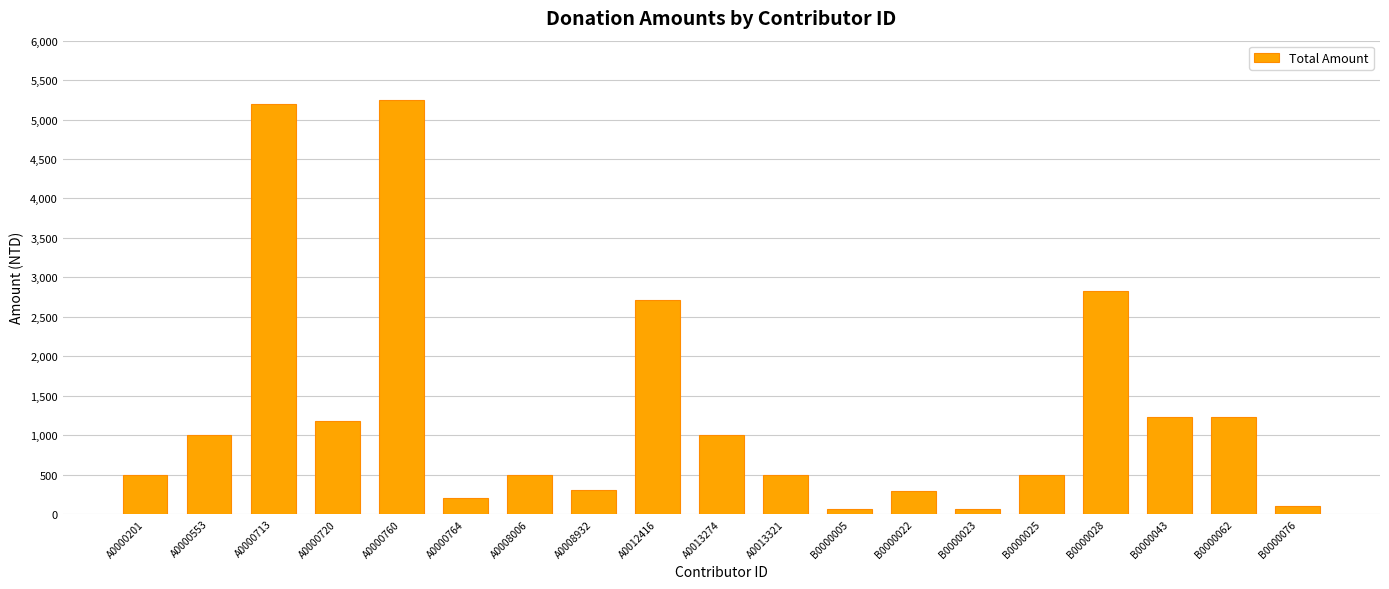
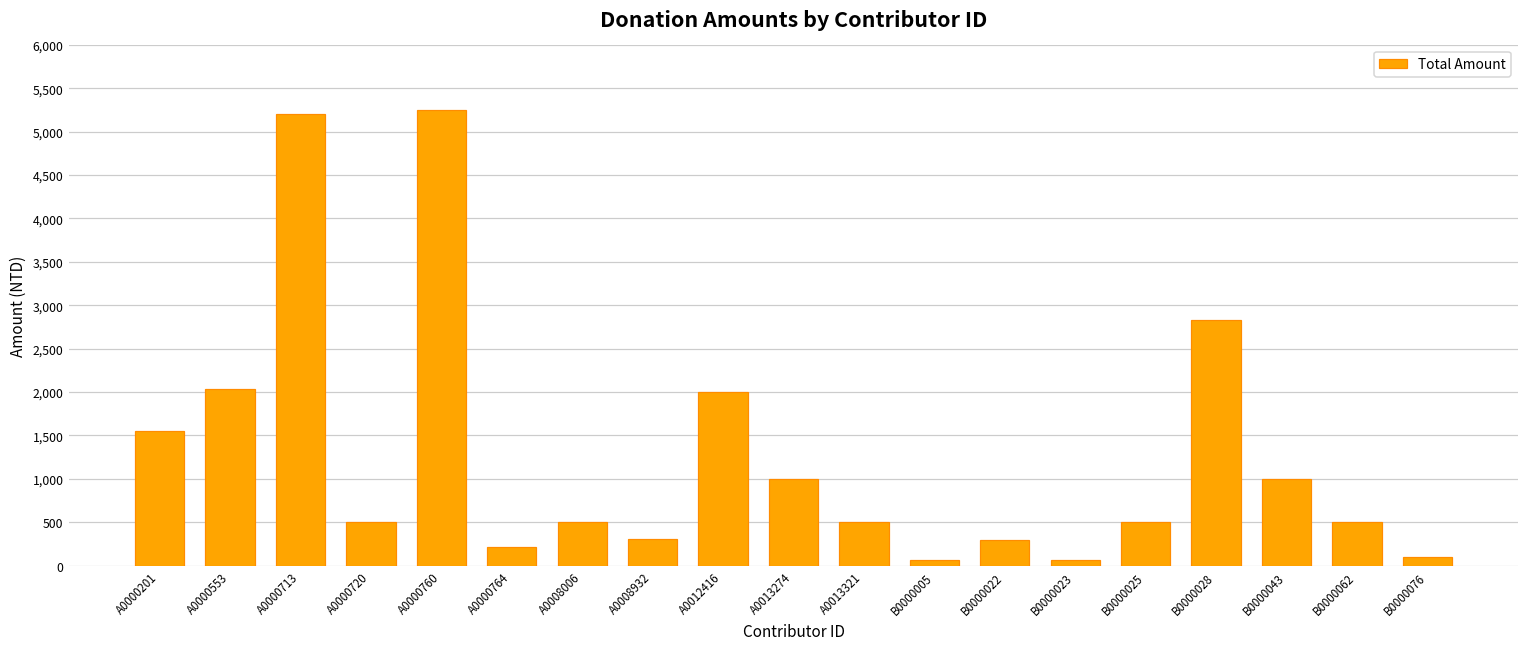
A0000201: 500 -> 1,600
A0000553: 1,000 -> 2,000
A0000720: 1,200 -> 500
A0012416: 2,700 -> 2,000
B0000043: 1,200 -> 1,000
B0000062: 1,200 -> 500
